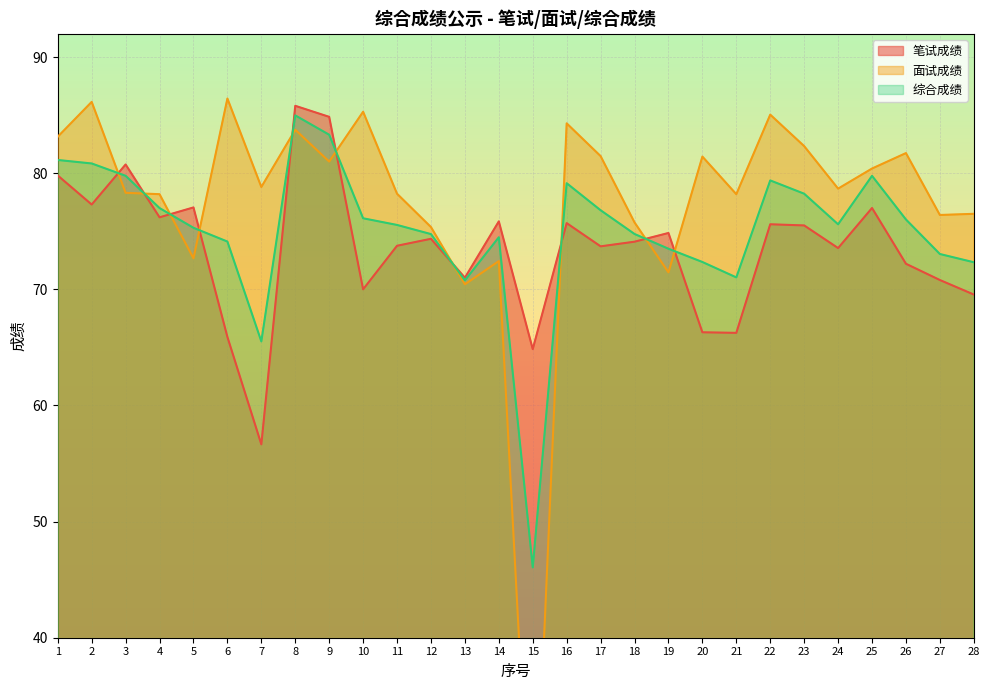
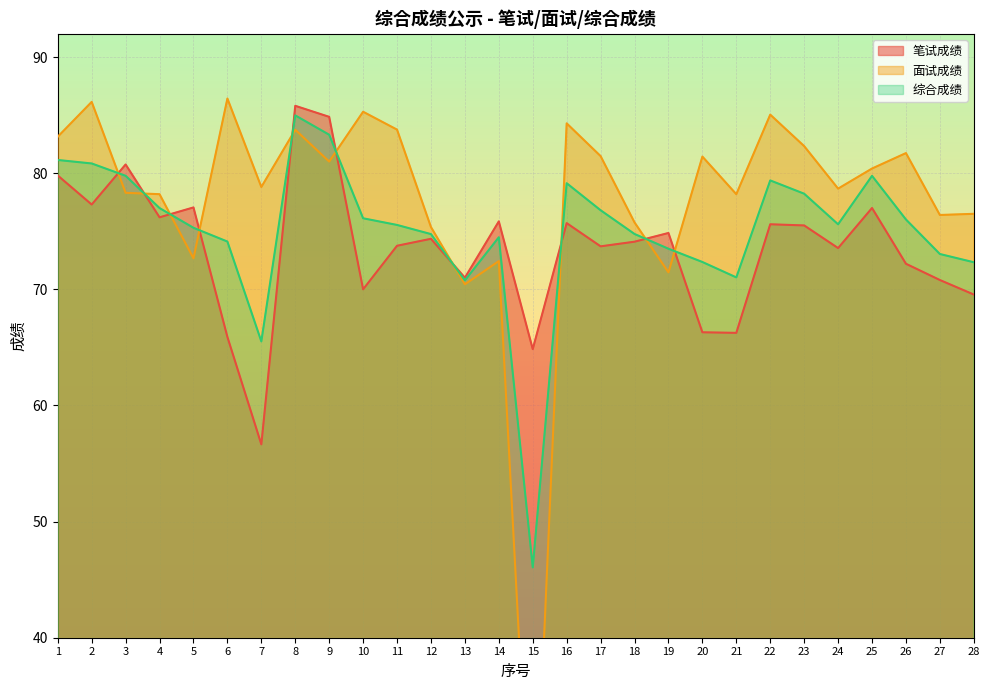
面试成绩, 11: 78.2 -> 83.8
